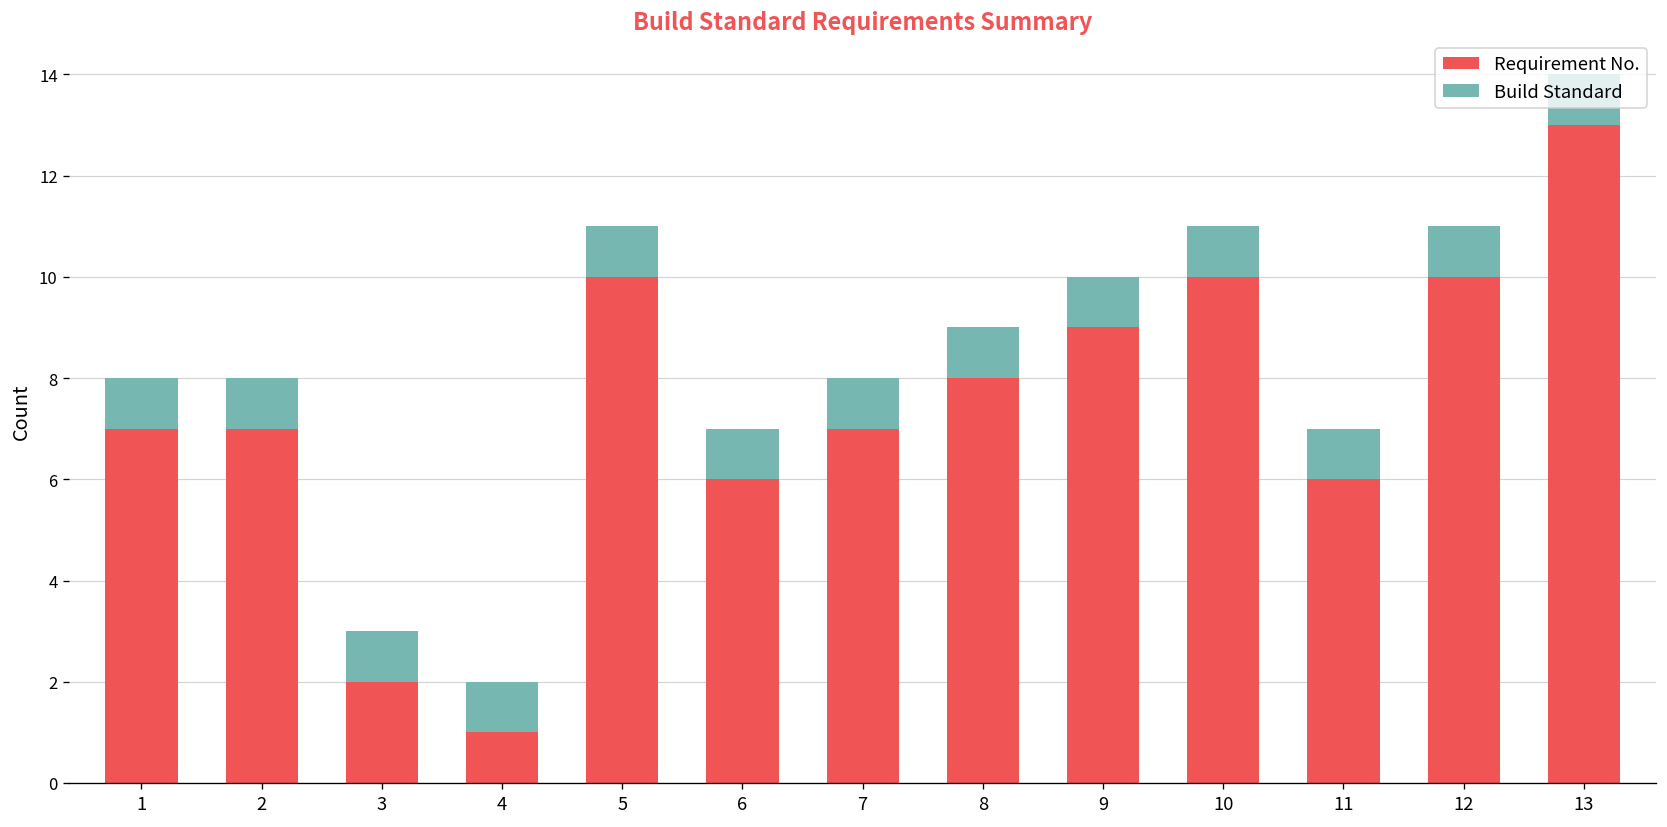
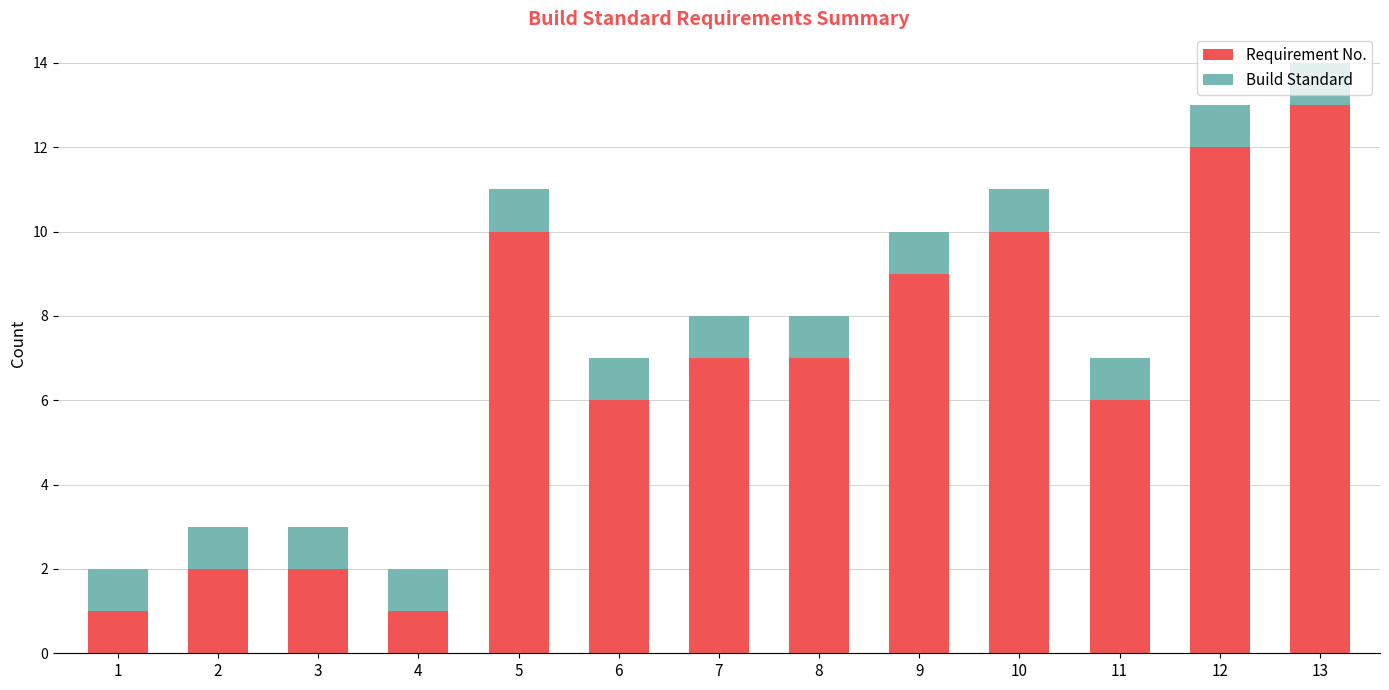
Requirement No., 1: 7 -> 1
Requirement No., 2: 7 -> 2
Requirement No., 8: 8 -> 7
Requirement No., 12: 10 -> 12
